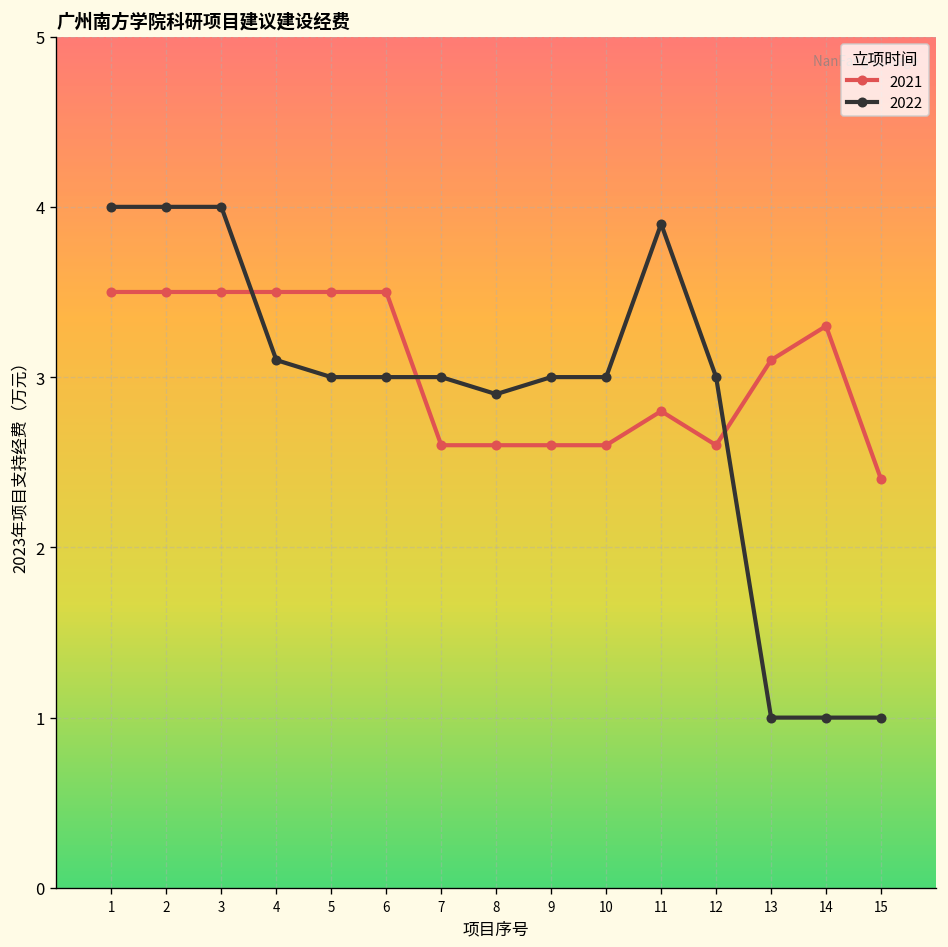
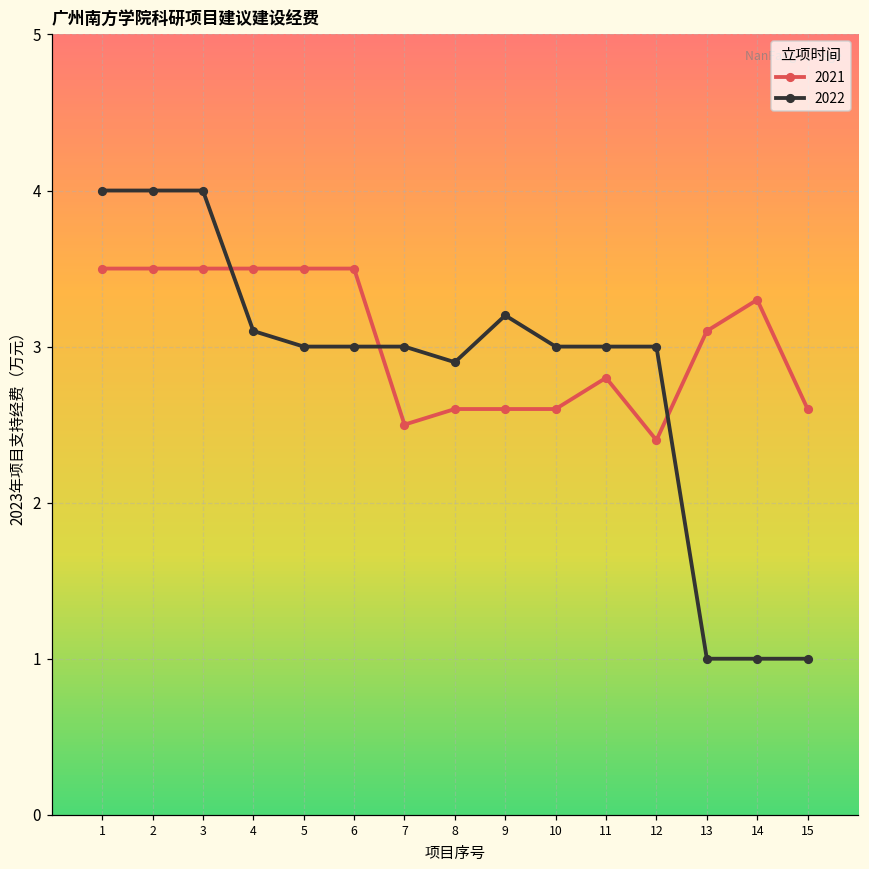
2021, 7: 2.6 -> 2.5
2022, 9: 3.0 -> 3.2
2022, 11: 3.9 -> 3.0
2021, 12: 2.6 -> 2.4
2021, 15: 2.4 -> 2.6
